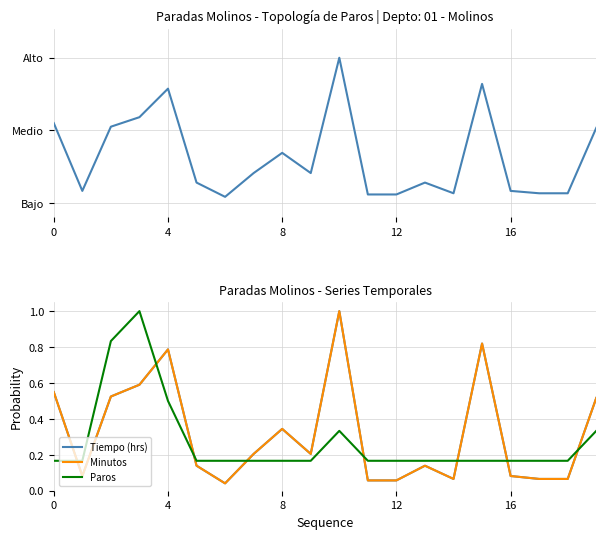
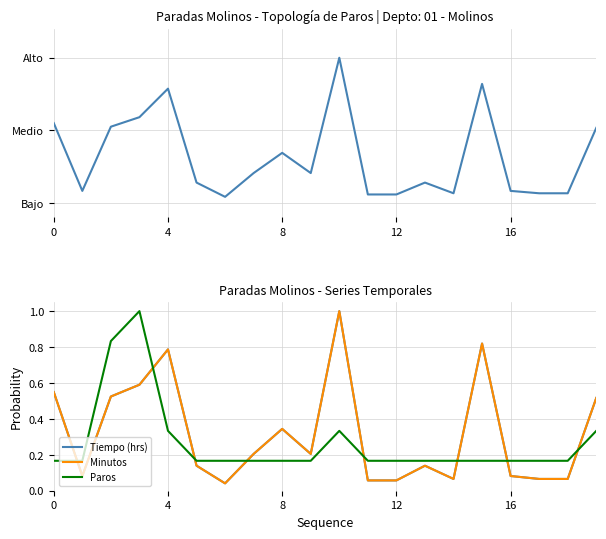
Paradas Molinos - Series Temporales, Paros, 4: 0.50 -> 0.33
